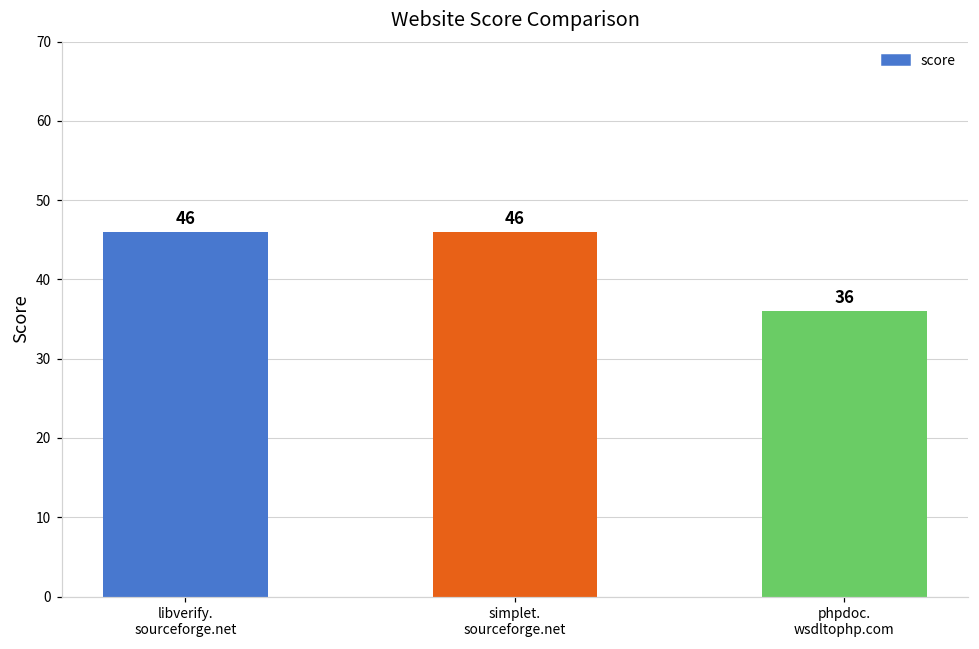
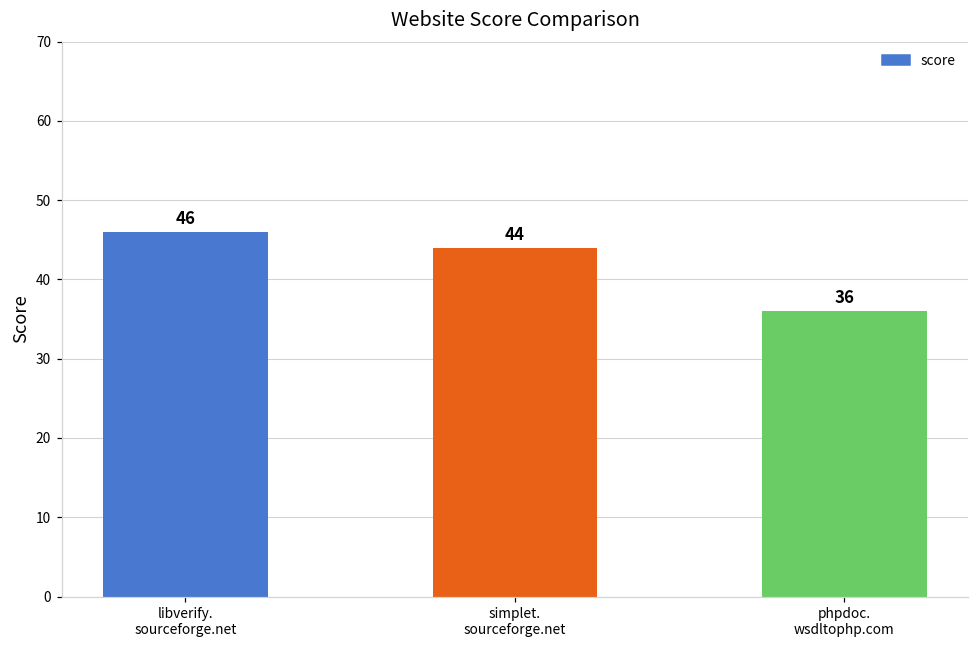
simplet. sourceforge.net: 46 -> 44
